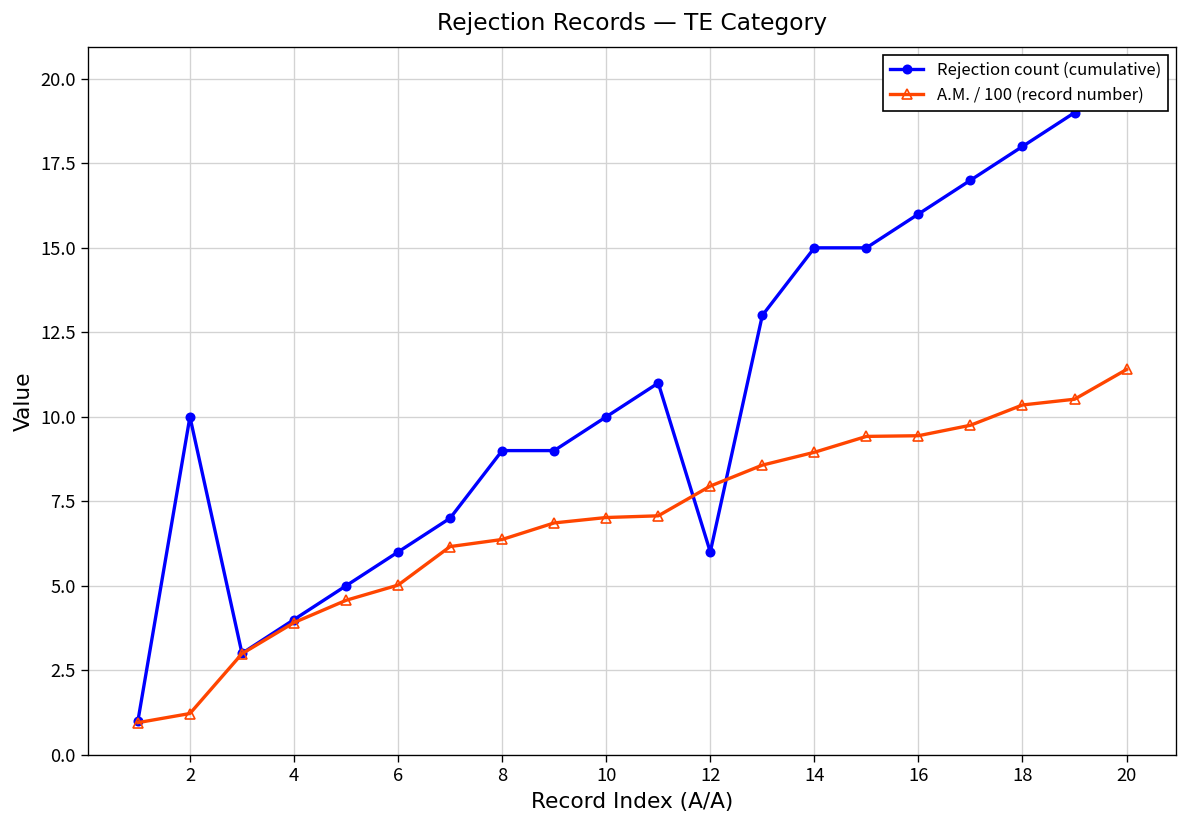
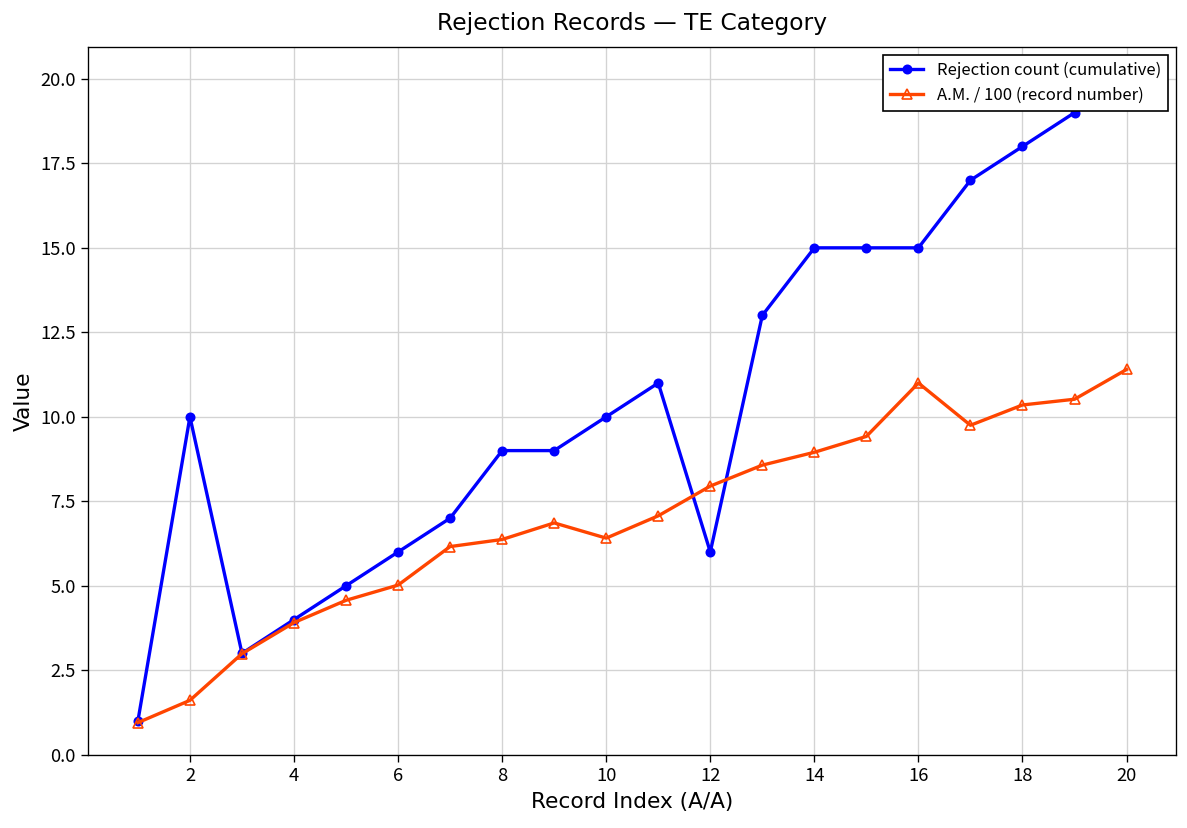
A.M. / 100 (record number), 2: 1.2 -> 1.6
A.M. / 100 (record number), 10: 7.0 -> 6.4
Rejection count (cumulative), 16: 16 -> 15
A.M. / 100 (record number), 16: 9.4 -> 11.0
